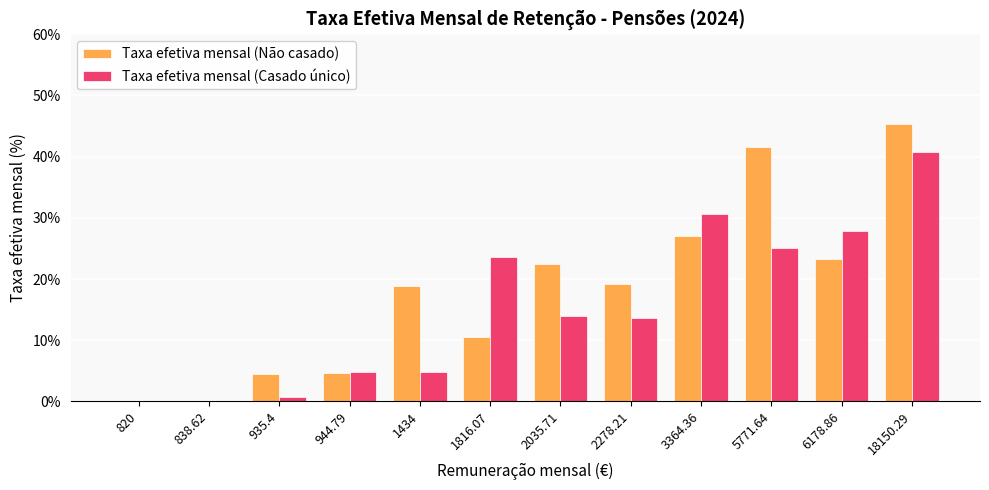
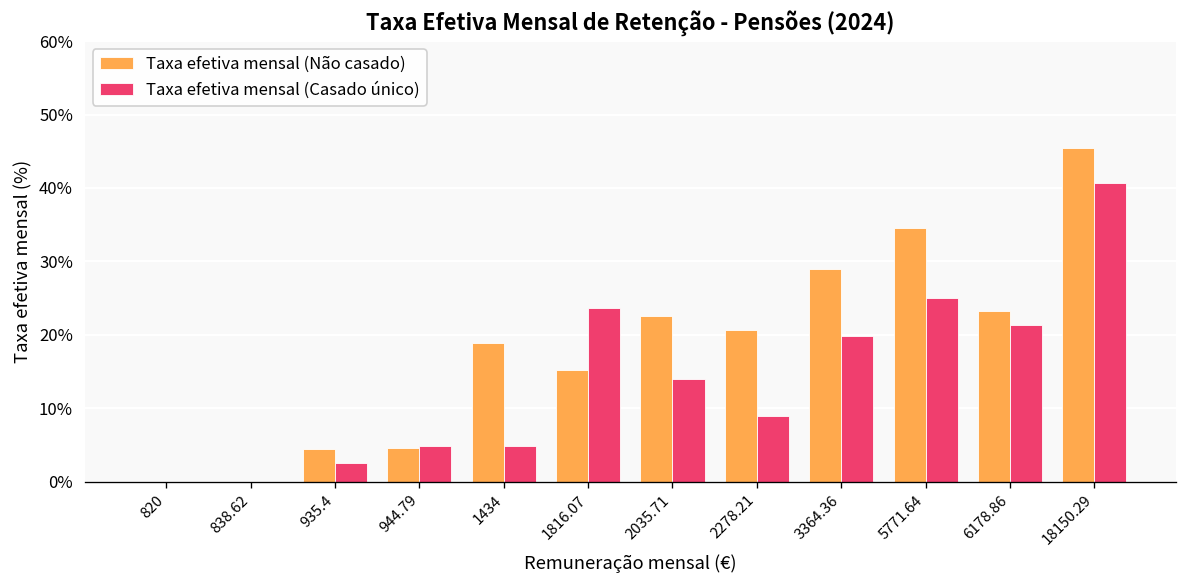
Taxa efetiva mensal (Casado único), 935.4: 1% -> 3%
Taxa efetiva mensal (Não casado), 1816.07: 11% -> 15%
Taxa efetiva mensal (Não casado), 2278.21: 19% -> 21%
Taxa efetiva mensal (Casado único), 2278.21: 14% -> 9%
Taxa efetiva mensal (Não casado), 3364.36: 27% -> 29%
Taxa efetiva mensal (Casado único), 3364.36: 31% -> 20%
Taxa efetiva mensal (Não casado), 5771.64: 42% -> 35%
Taxa efetiva mensal (Casado único), 6178.86: 28% -> 21%
